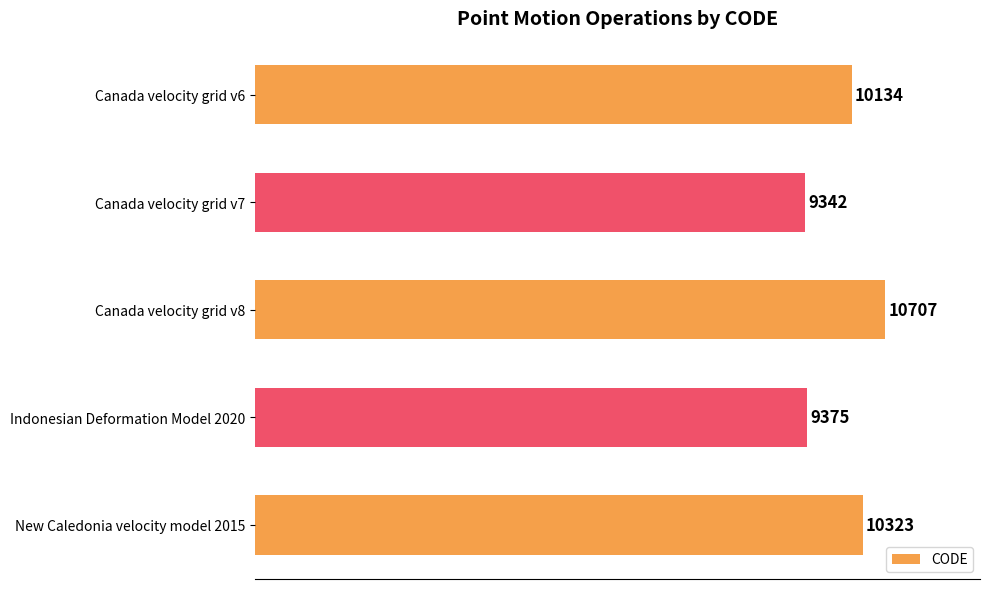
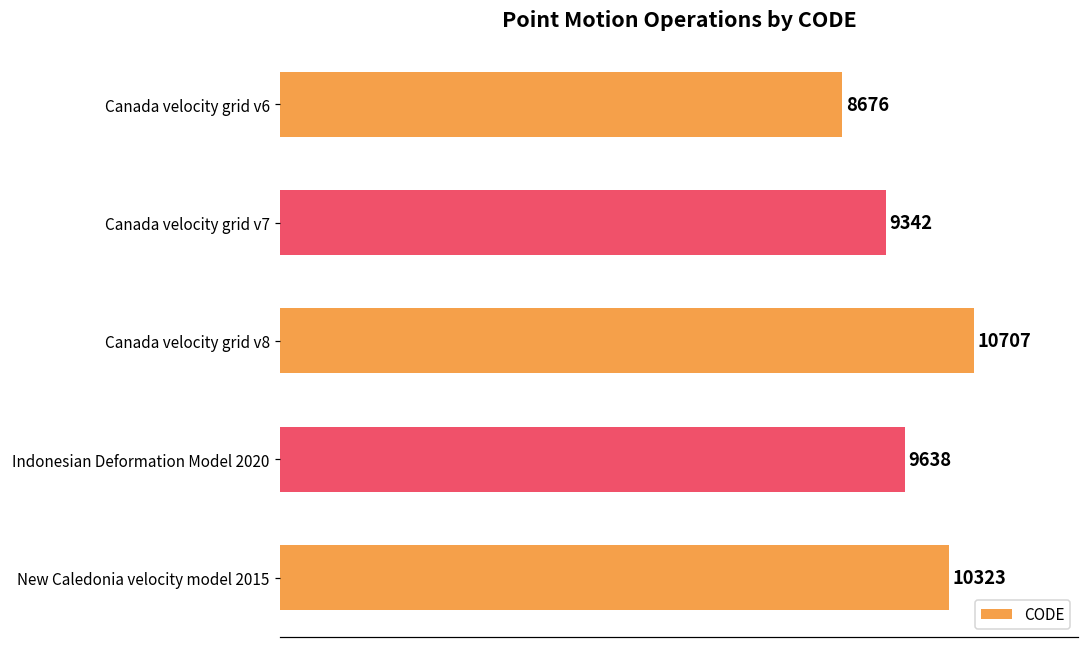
Canada velocity grid v6: 10134 -> 8676
Indonesian Deformation Model 2020: 9375 -> 9638
